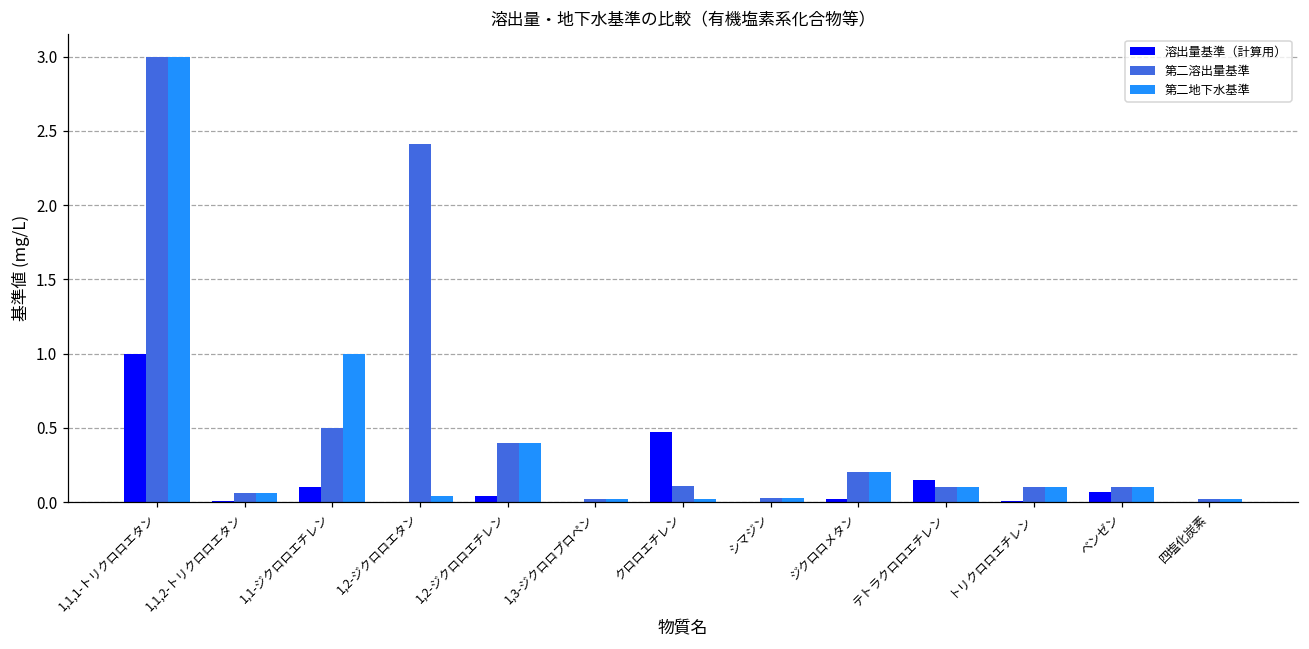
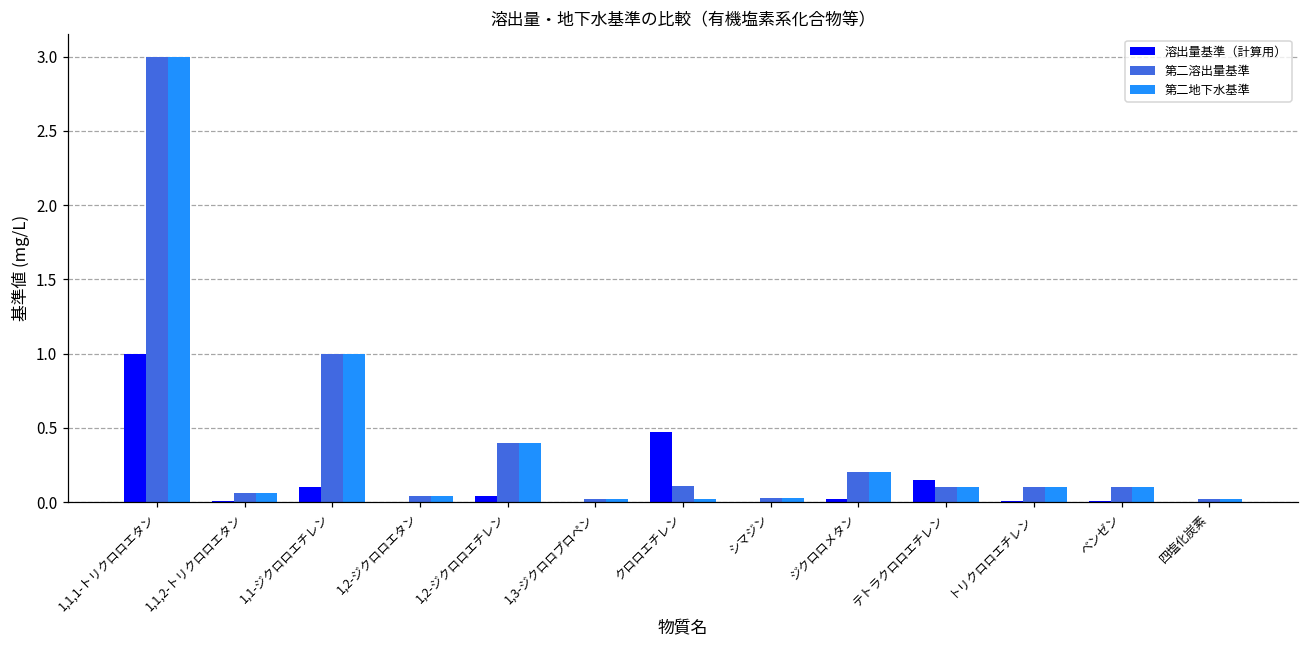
第二溶出量基準, 1,1-ジクロロエチレン: 0.5 -> 1.0
第二溶出量基準, 1,2-ジクロロエタン: 2.41 -> 0.04
溶出量基準（計算用）, ベンゼン: 0.07 -> 0.01
